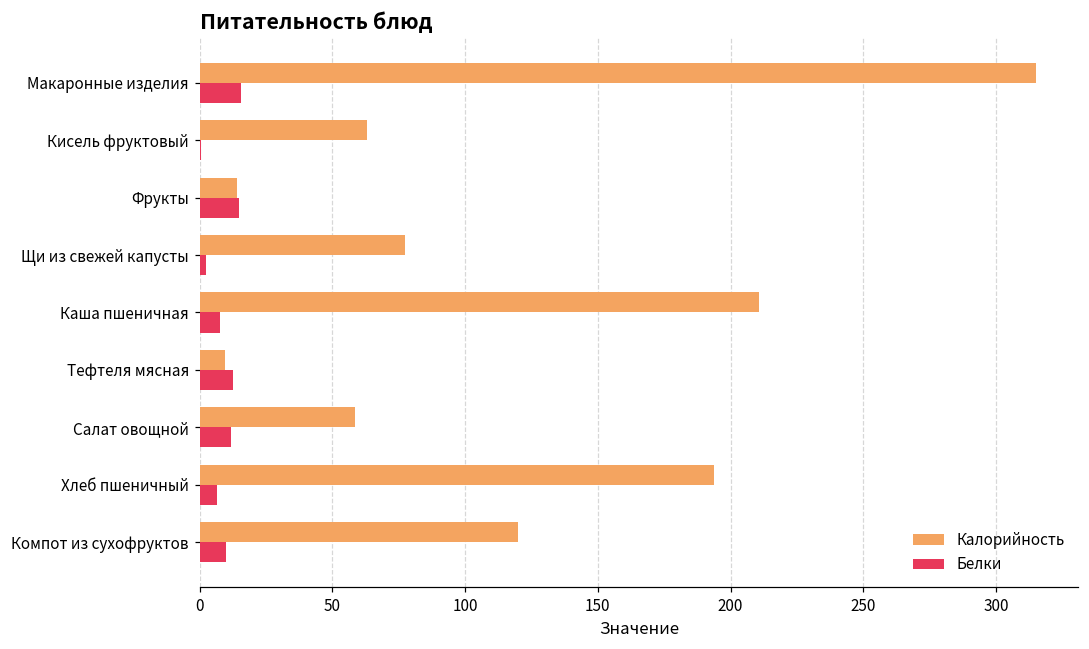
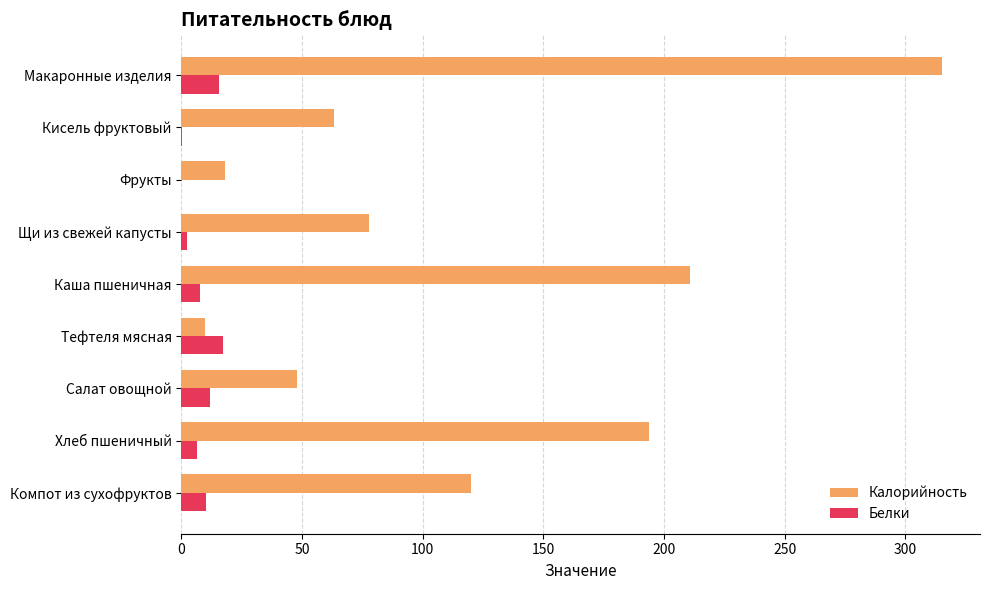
Калорийность, Фрукты: 14 -> 18
Белки, Фрукты: 15 -> 0
Белки, Тефтеля мясная: 12 -> 17
Калорийность, Салат овощной: 58 -> 48
